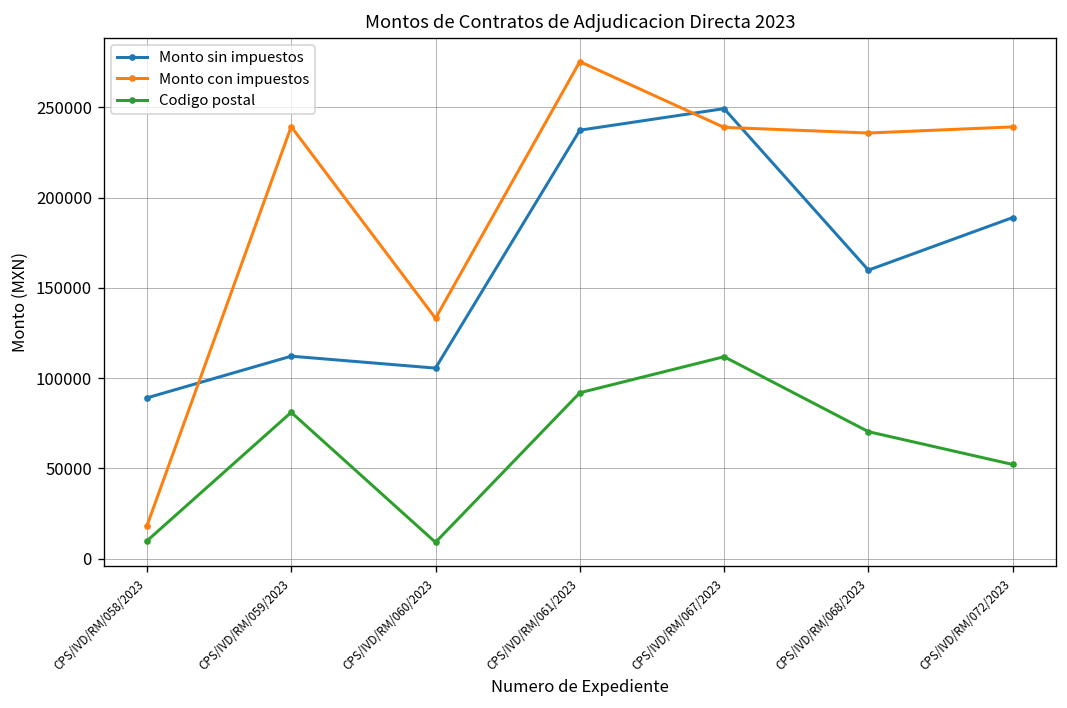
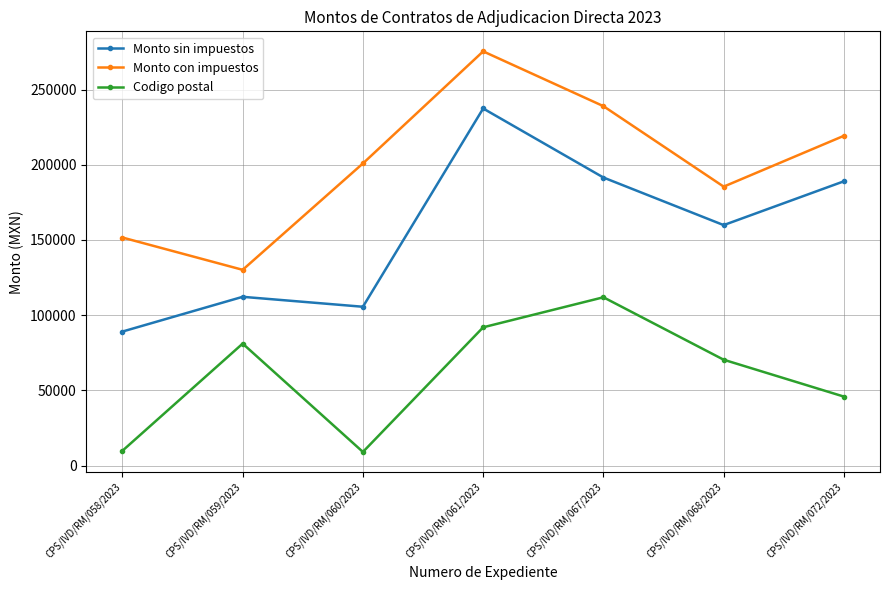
Monto con impuestos, CPS/IVD/RM/058/2023: 18000 -> 152000
Monto con impuestos, CPS/IVD/RM/059/2023: 239000 -> 130000
Monto con impuestos, CPS/IVD/RM/060/2023: 133000 -> 201000
Monto sin impuestos, CPS/IVD/RM/067/2023: 249000 -> 192000
Monto con impuestos, CPS/IVD/RM/068/2023: 236000 -> 185000
Monto con impuestos, CPS/IVD/RM/072/2023: 239000 -> 219000
Codigo postal, CPS/IVD/RM/072/2023: 52000 -> 46000
